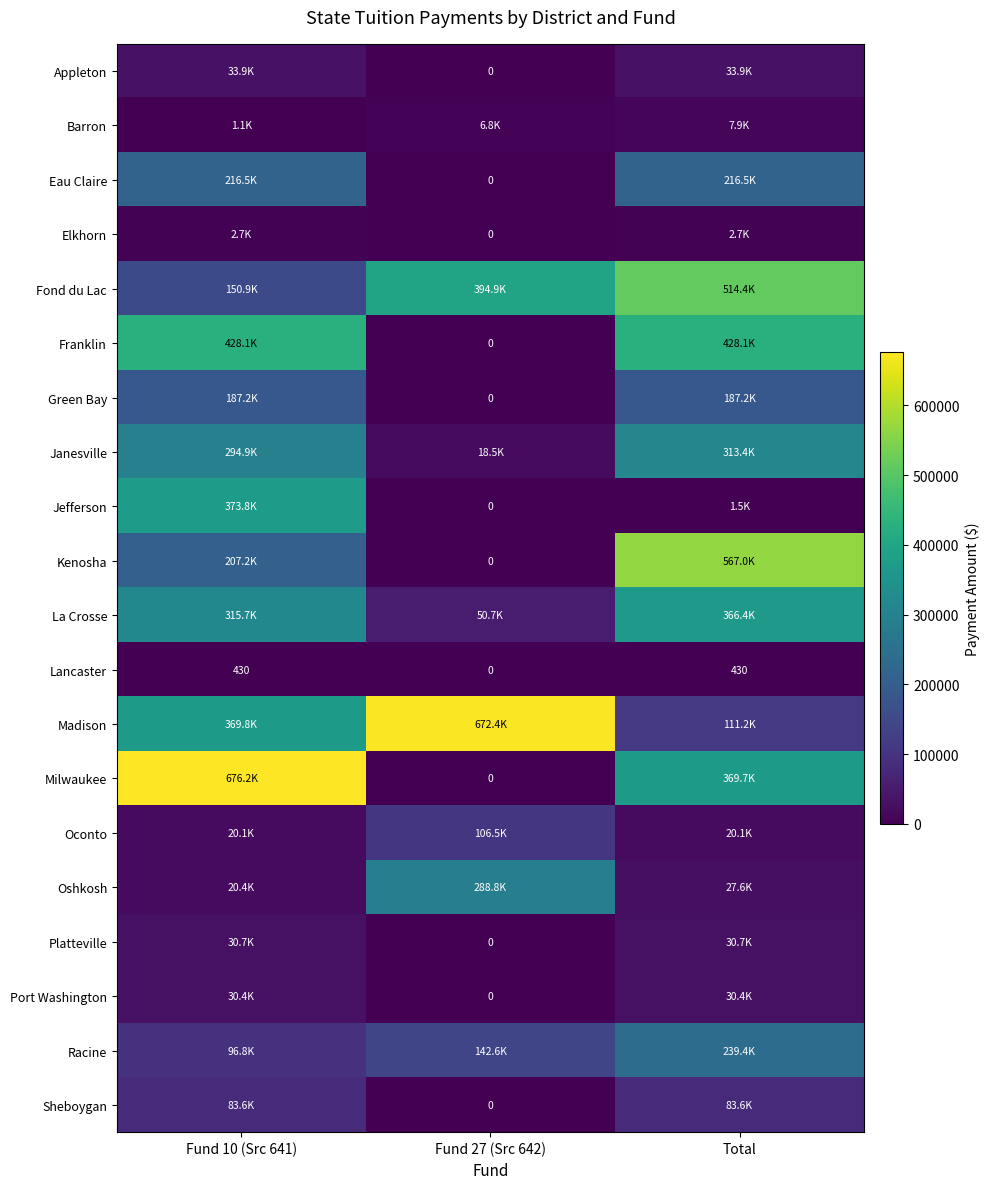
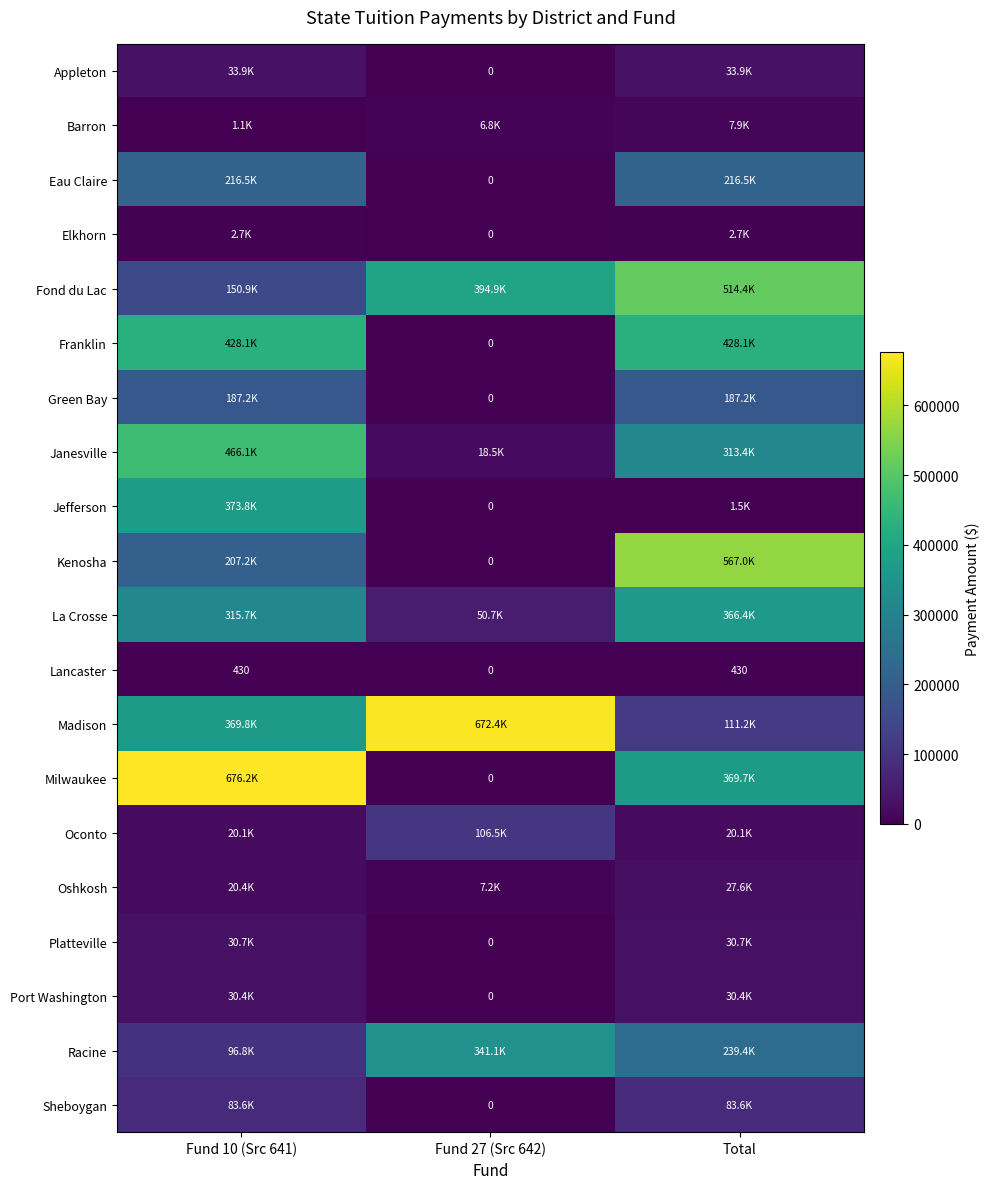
Janesville, Fund 10 (Src 641): 294.9K -> 466.1K
Oshkosh, Fund 27 (Src 642): 288.8K -> 7.2K
Racine, Fund 27 (Src 642): 142.6K -> 341.1K
